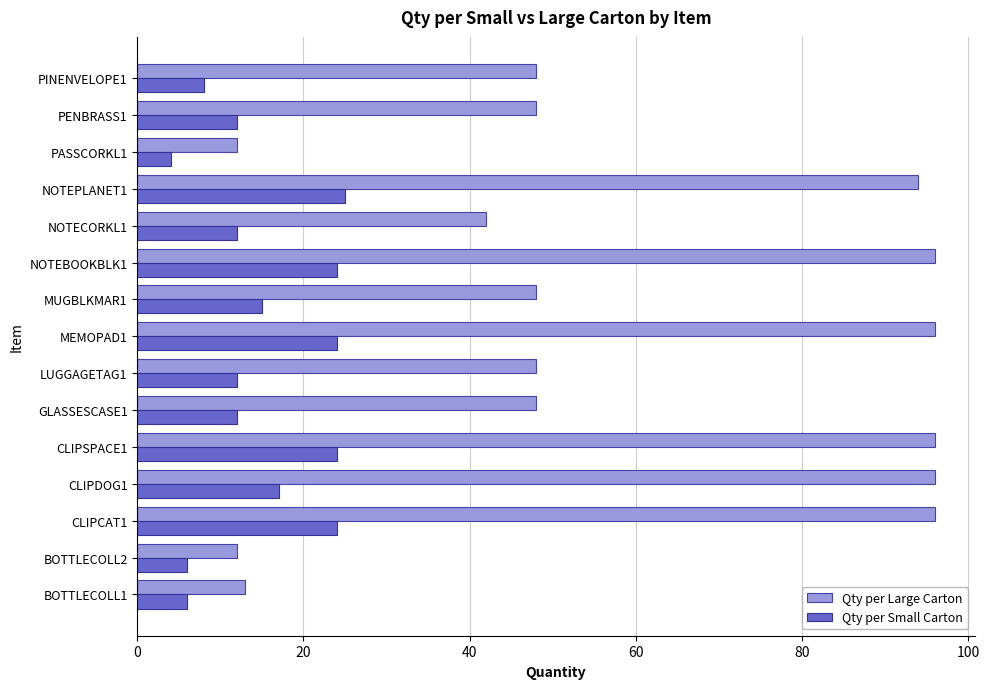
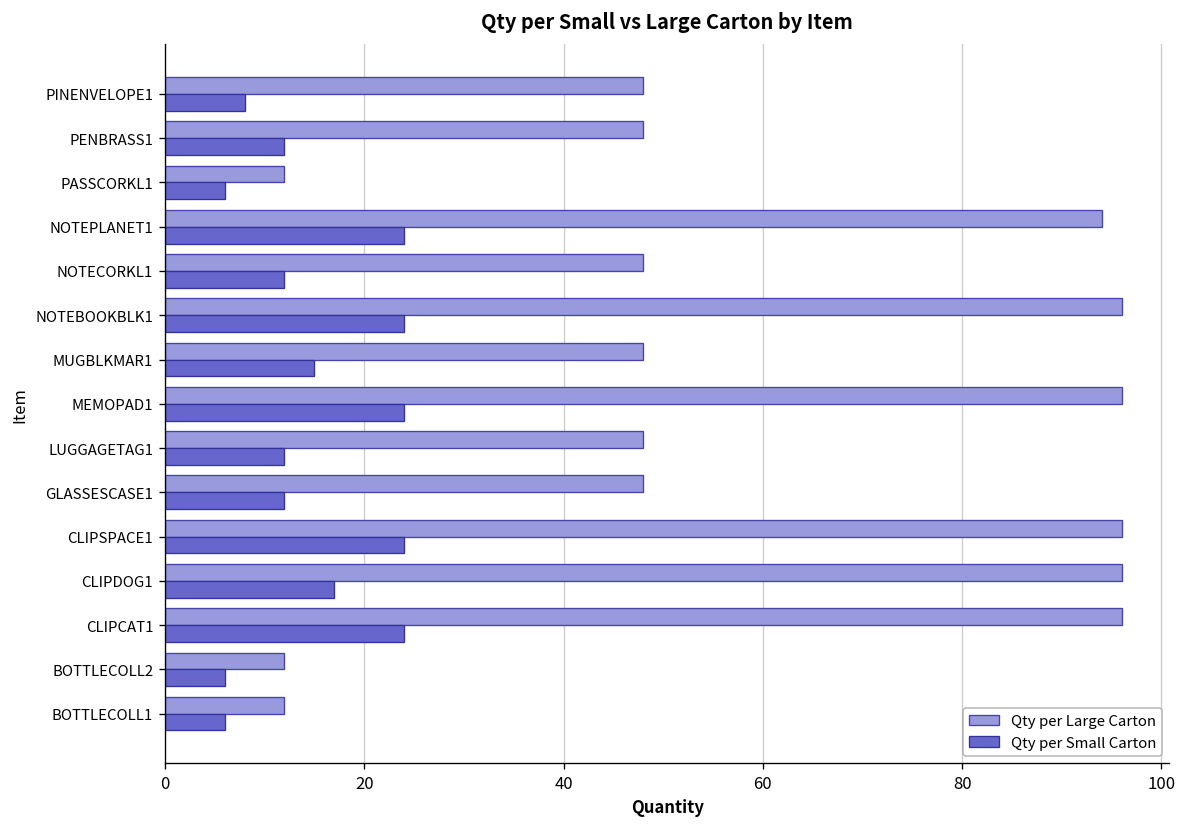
Qty per Small Carton, PASSCORKL1: 4 -> 6
Qty per Small Carton, NOTEPLANET1: 25 -> 24
Qty per Large Carton, NOTECORKL1: 42 -> 48
Qty per Large Carton, BOTTLECOLL1: 13 -> 12
